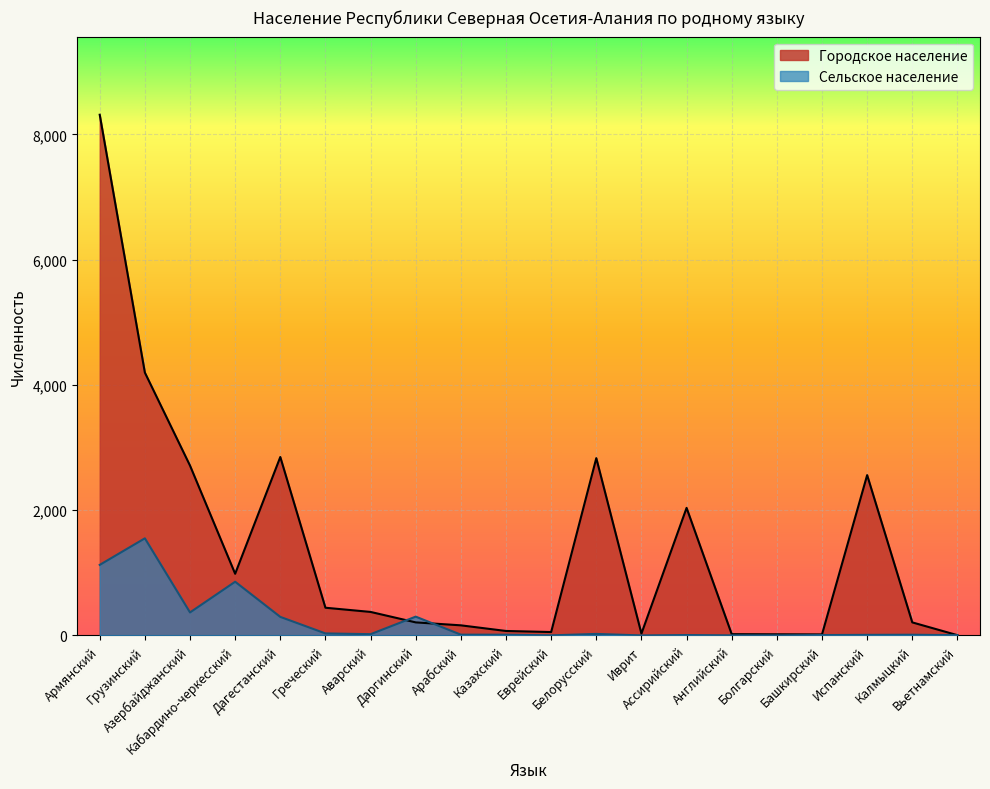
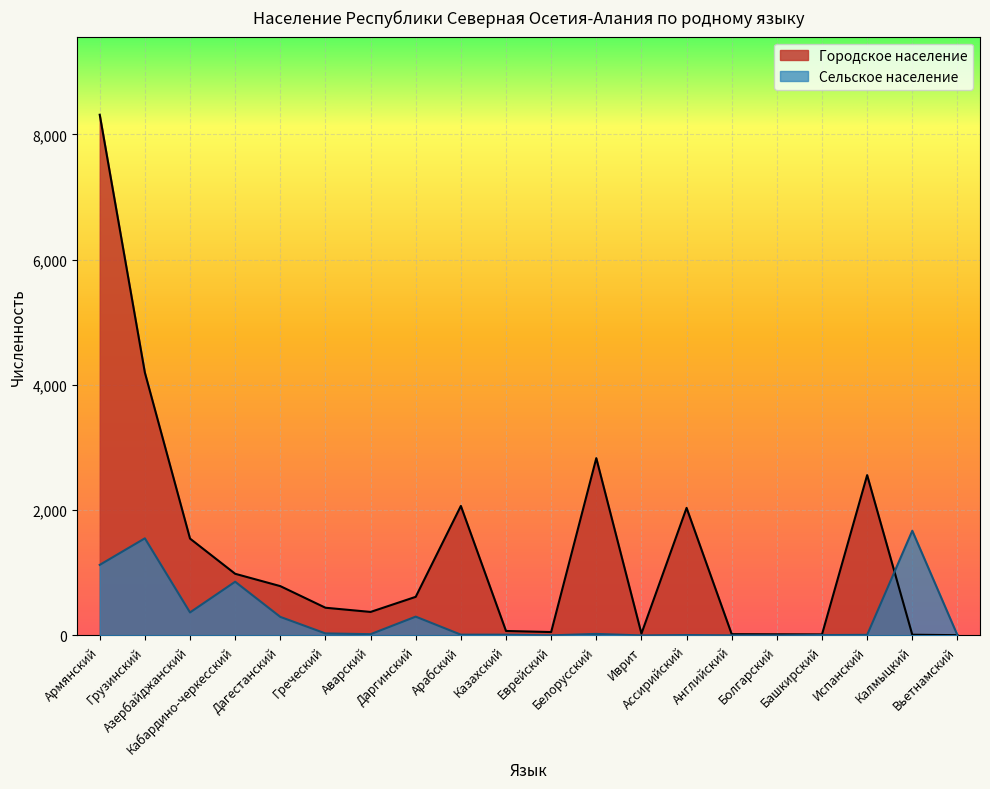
Городское население, Азербайджанский: 2,700 -> 1,500
Городское население, Дагестанский: 2,800 -> 800
Городское население, Даргинский: 200 -> 600
Городское население, Арабский: 200 -> 2,100
Городское население, Калмыцкий: 200 -> 0
Сельское население, Калмыцкий: 0 -> 1,700
